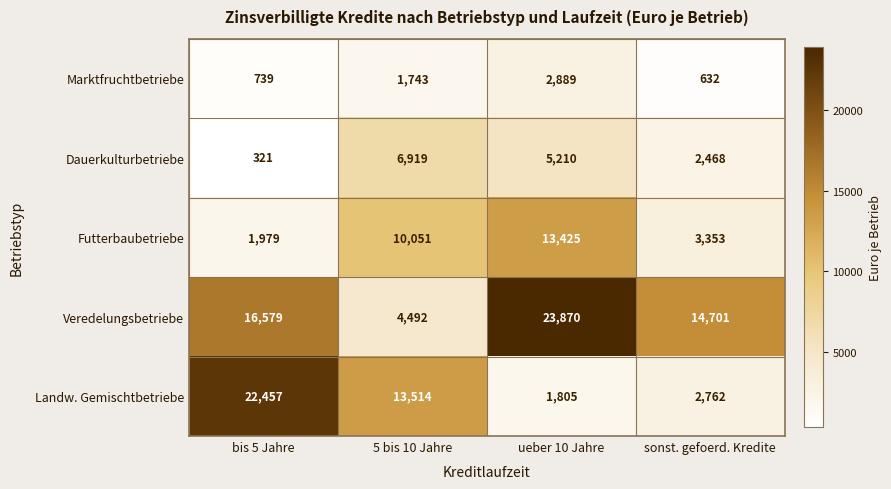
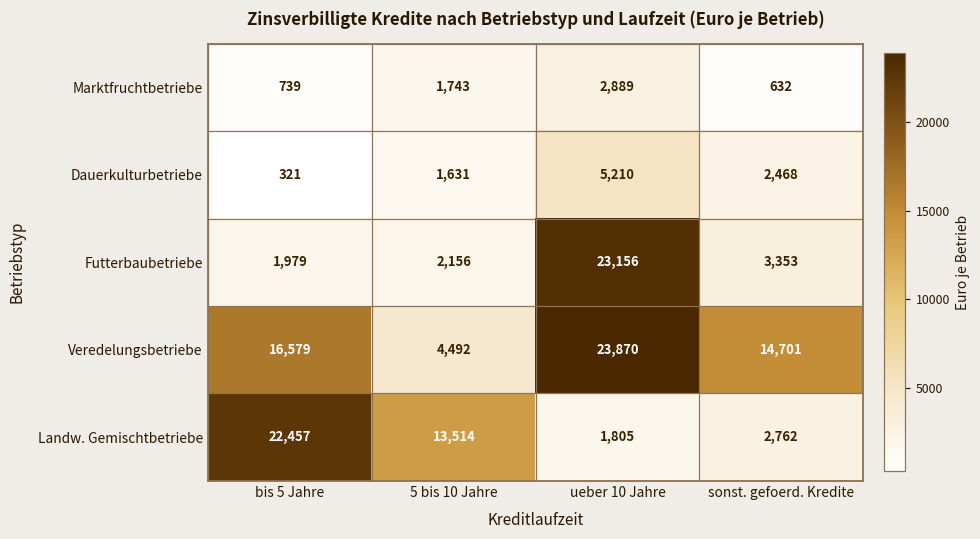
Dauerkulturbetriebe, 5 bis 10 Jahre: 6,919 -> 1,631
Futterbaubetriebe, 5 bis 10 Jahre: 10,051 -> 2,156
Futterbaubetriebe, ueber 10 Jahre: 13,425 -> 23,156
